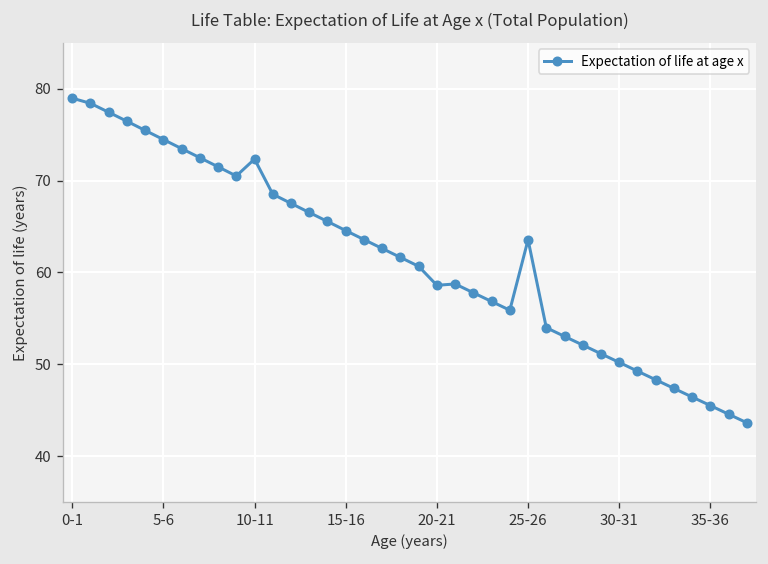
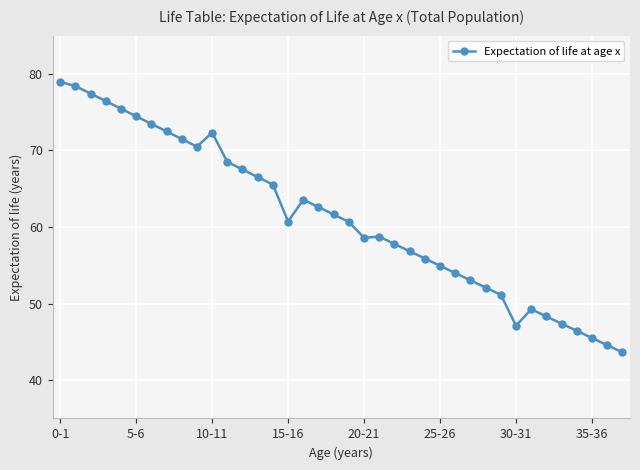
15-16: 65 -> 61
25-26: 64 -> 55
30-31: 50 -> 47
